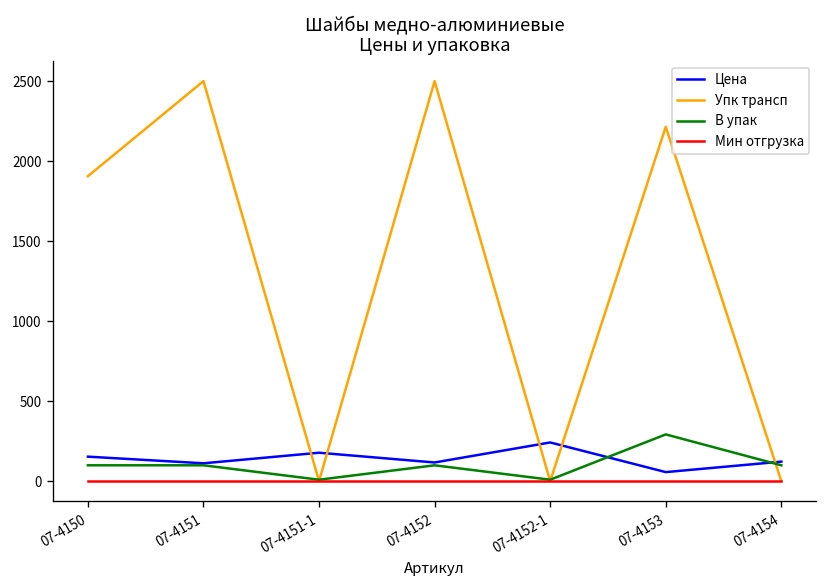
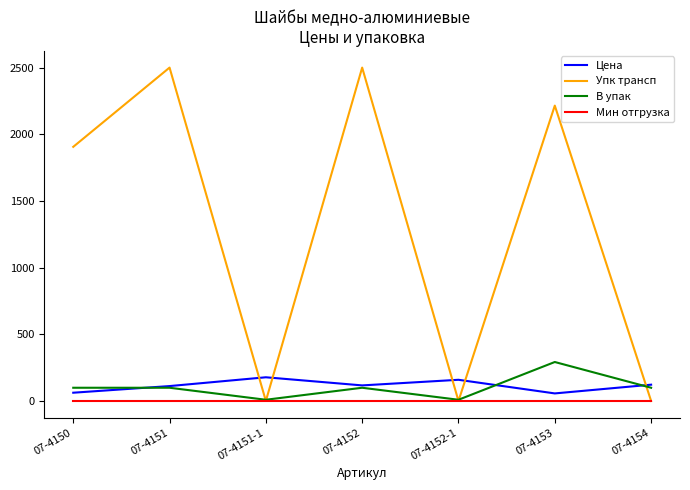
Цена, 07-4150: 150 -> 60
Цена, 07-4152-1: 240 -> 160
